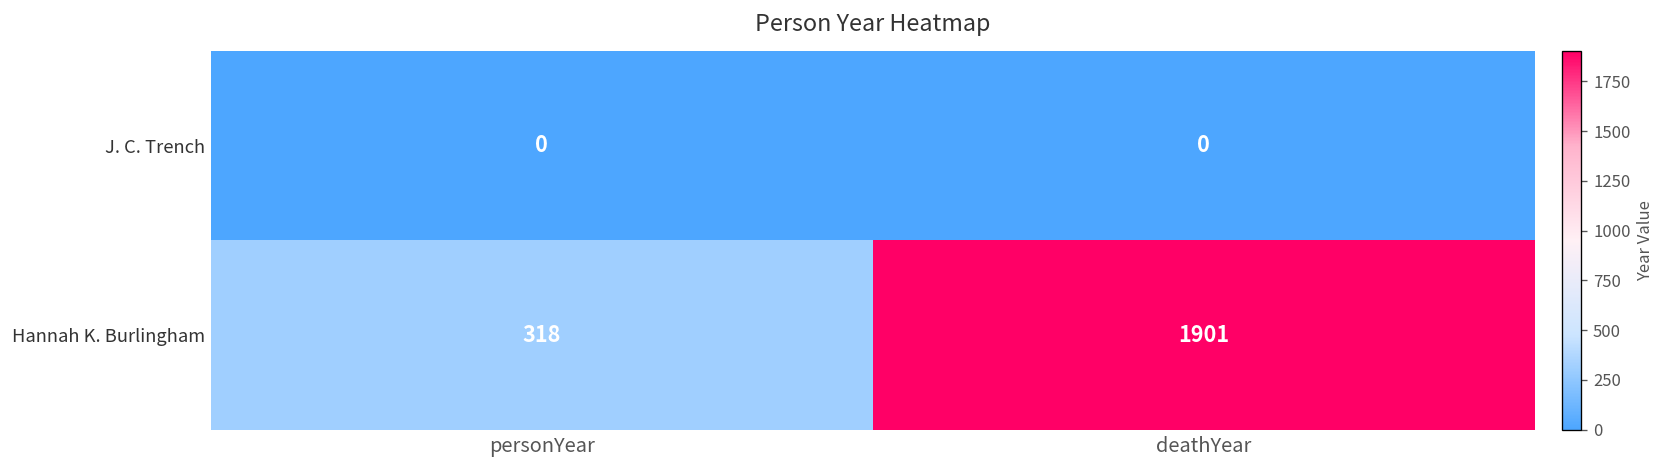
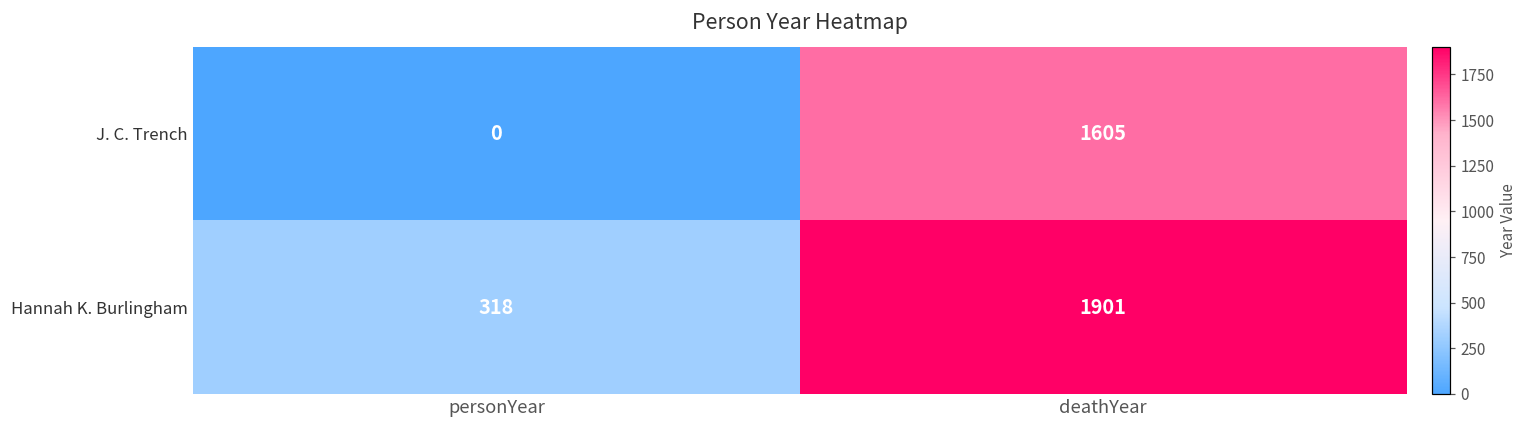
J. C. Trench, deathYear: 0 -> 1605
